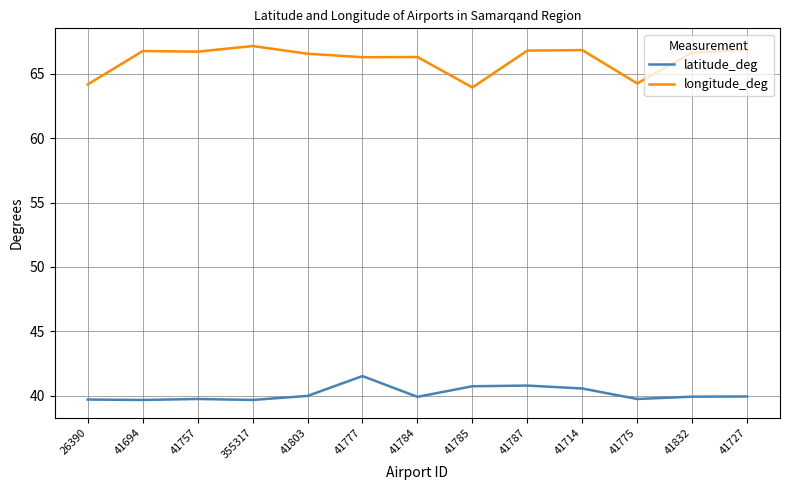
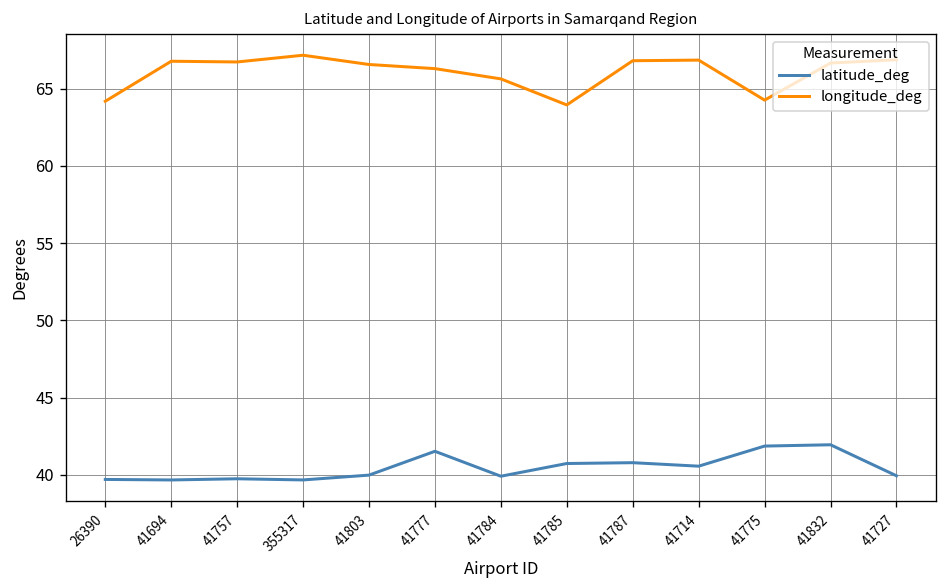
longitude_deg, 41784: 66.3 -> 65.6
latitude_deg, 41775: 39.7 -> 41.9
latitude_deg, 41832: 39.9 -> 41.9
